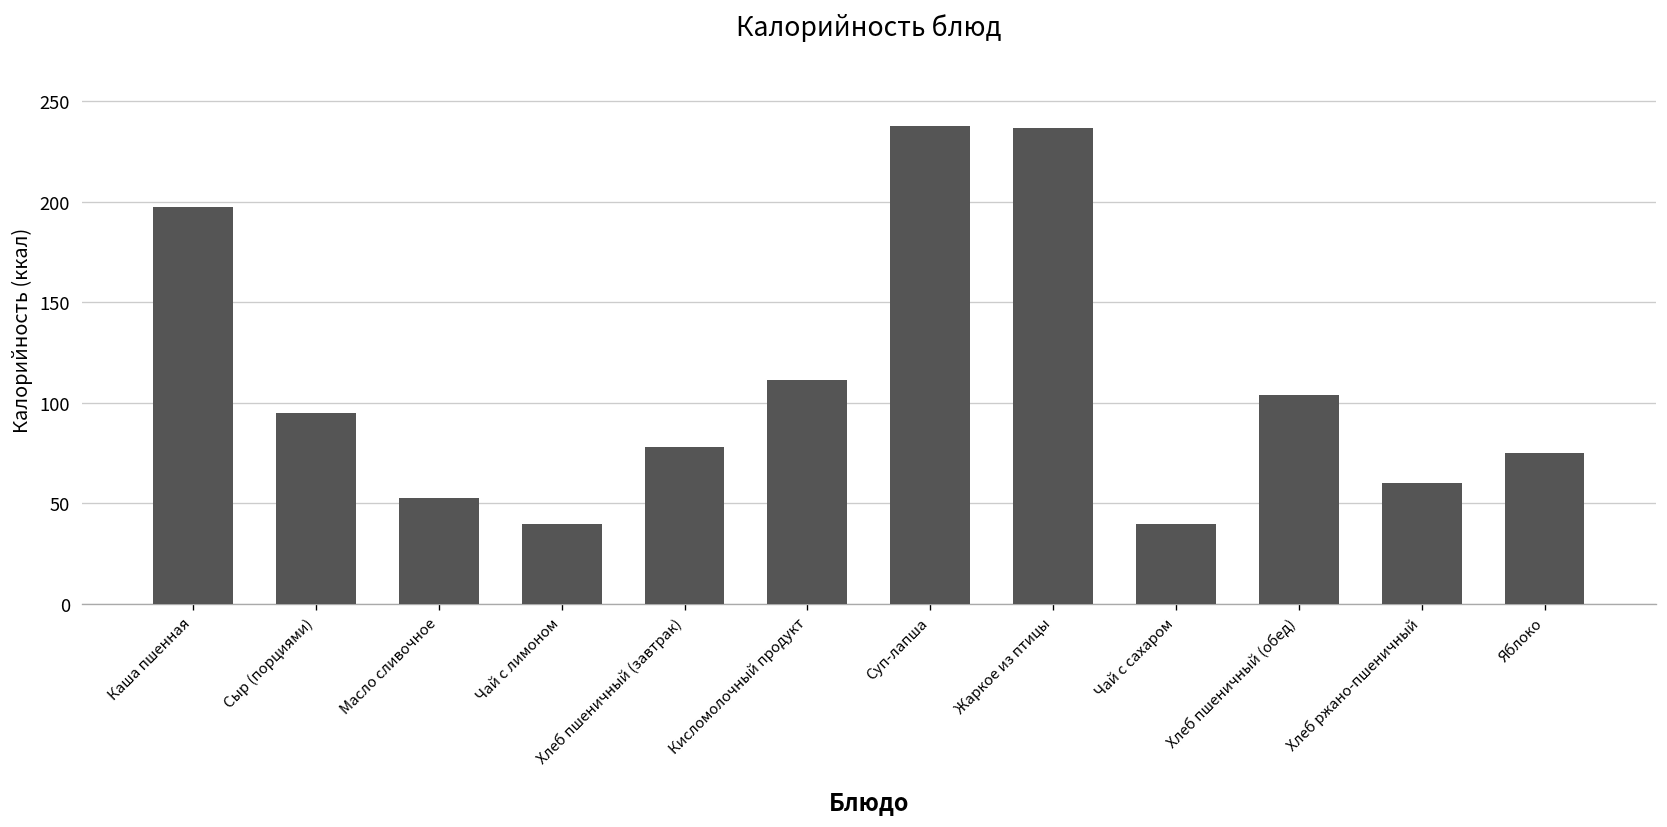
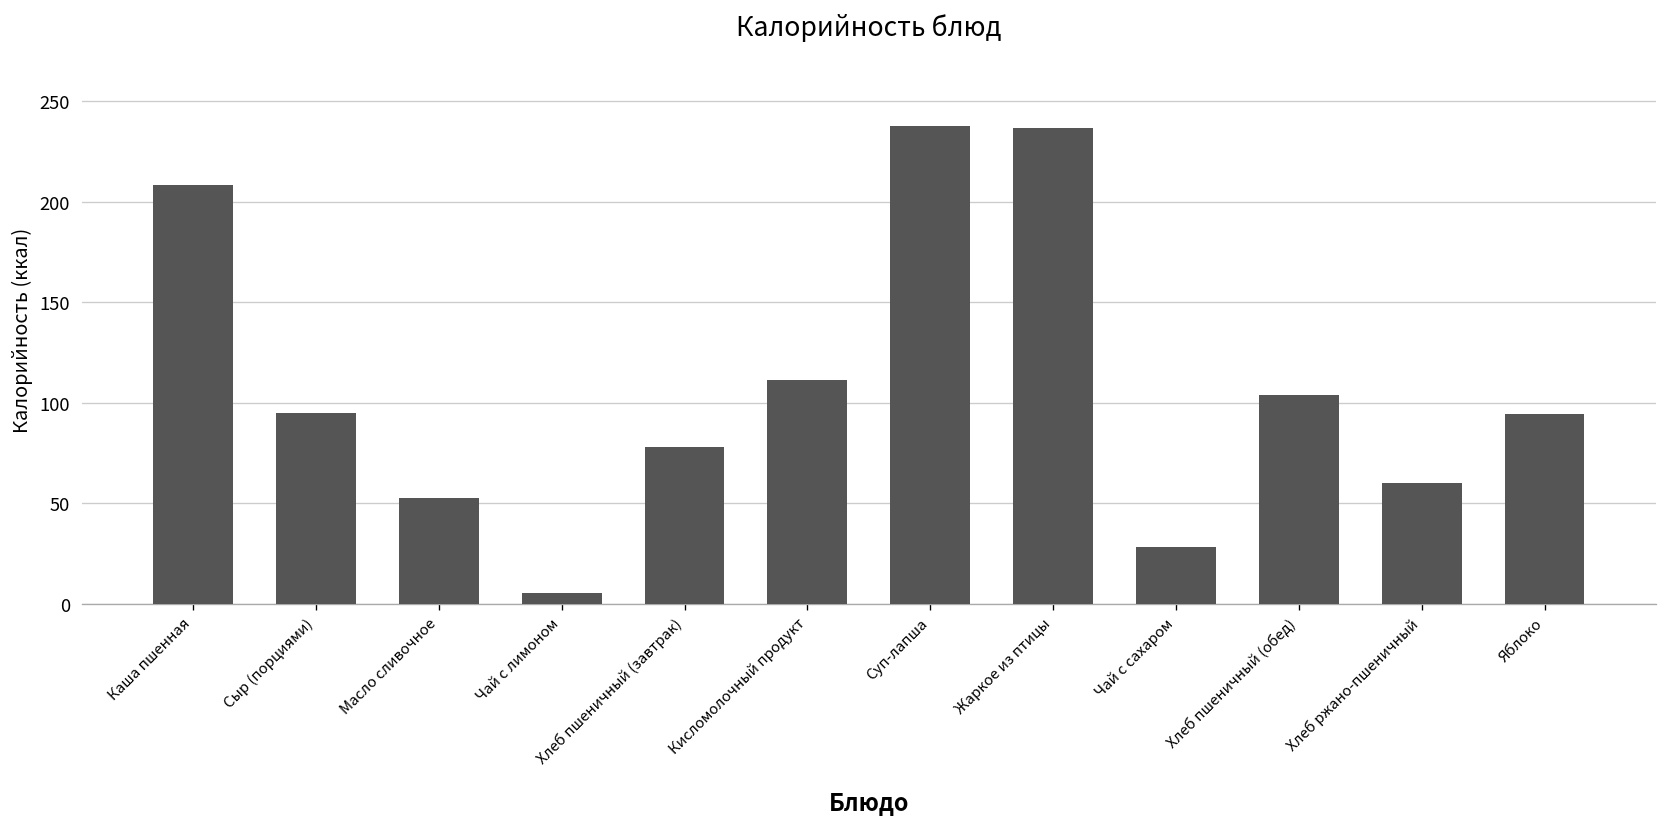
Каша пшенная: 197 -> 208
Чай с лимоном: 40 -> 5
Чай с сахаром: 40 -> 28
Яблоко: 75 -> 95
